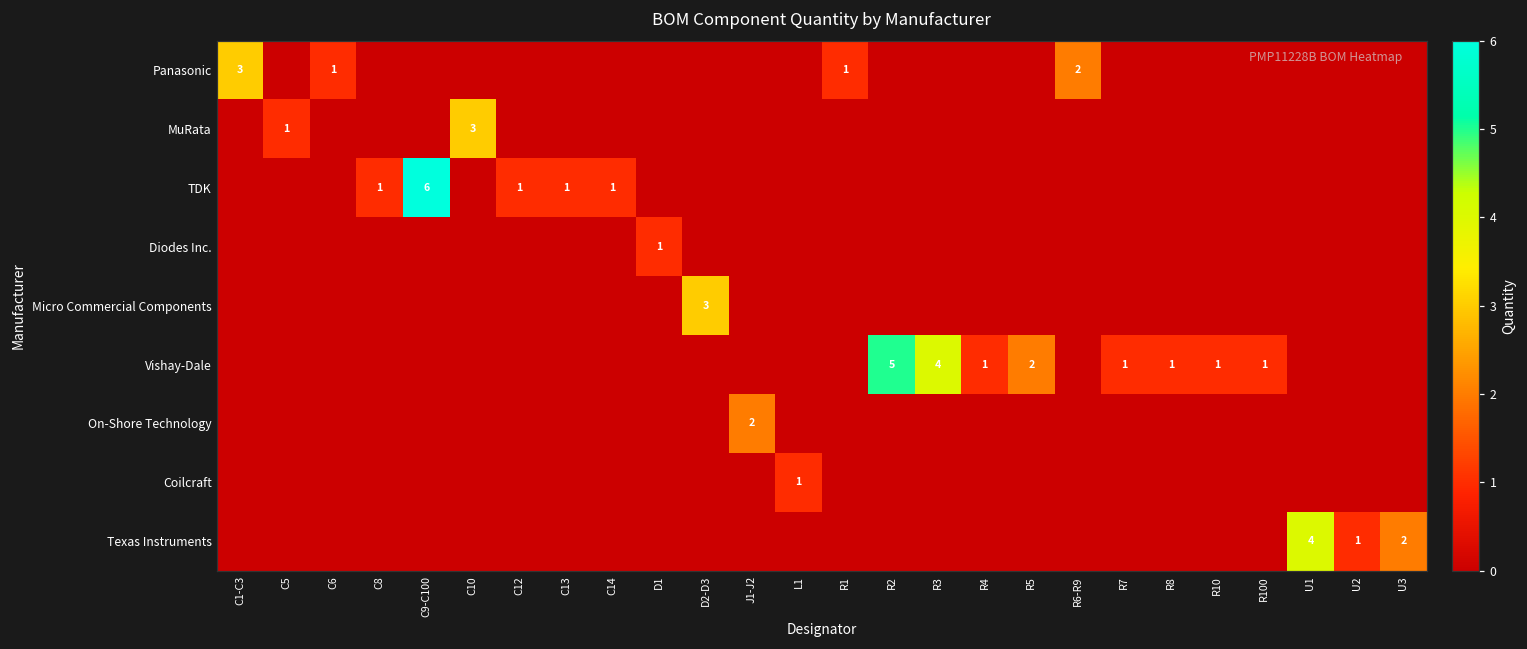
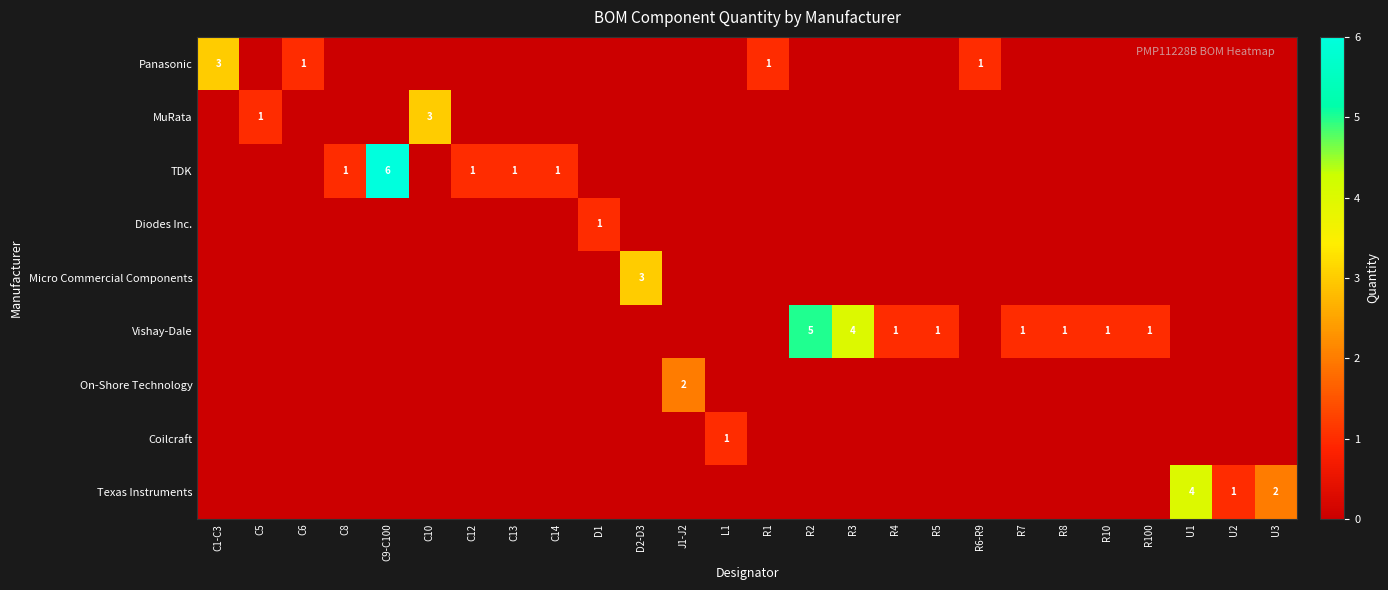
Panasonic, R6-R9: 2 -> 1
Vishay-Dale, R5: 2 -> 1
